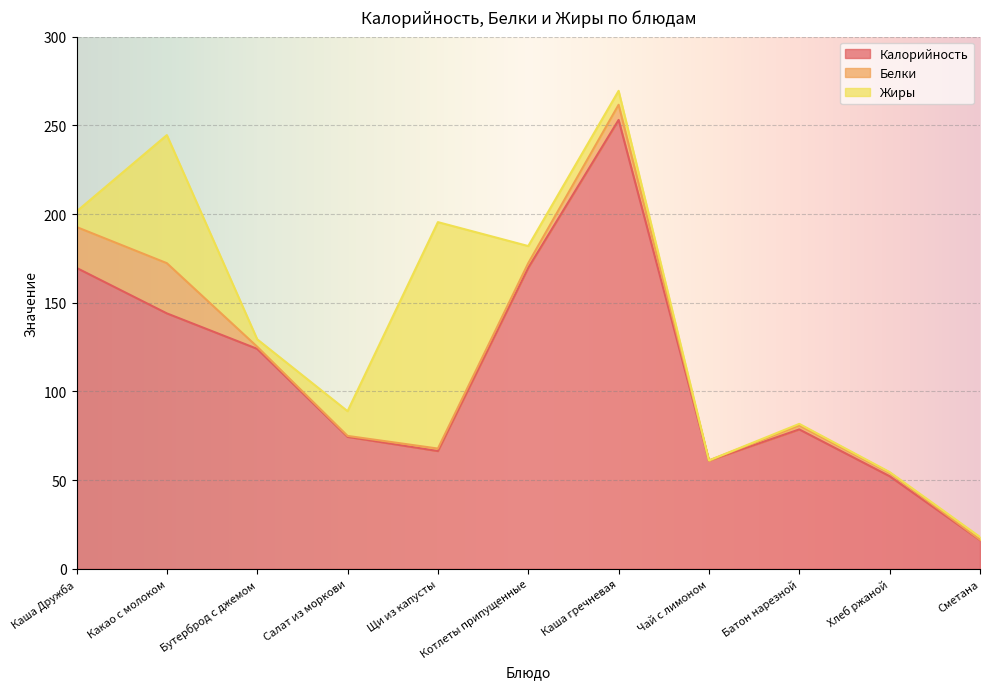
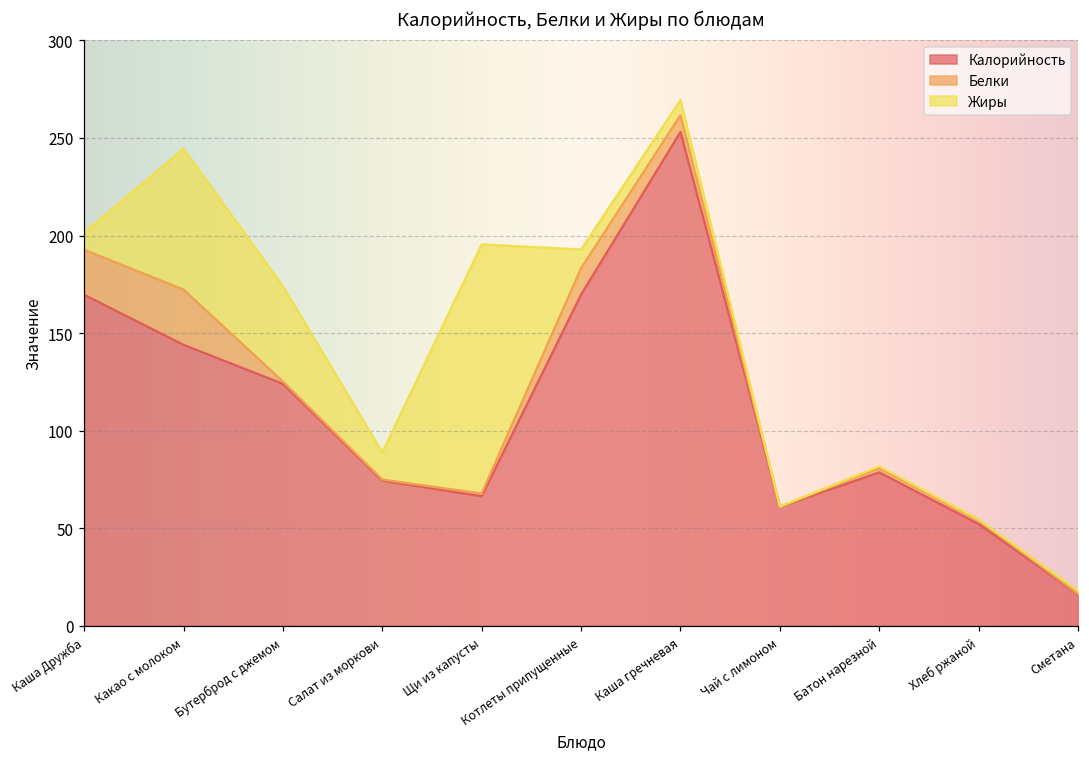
Жиры, Бутерброд с джемом: 4 -> 49
Белки, Котлеты припущенные: 3 -> 14
